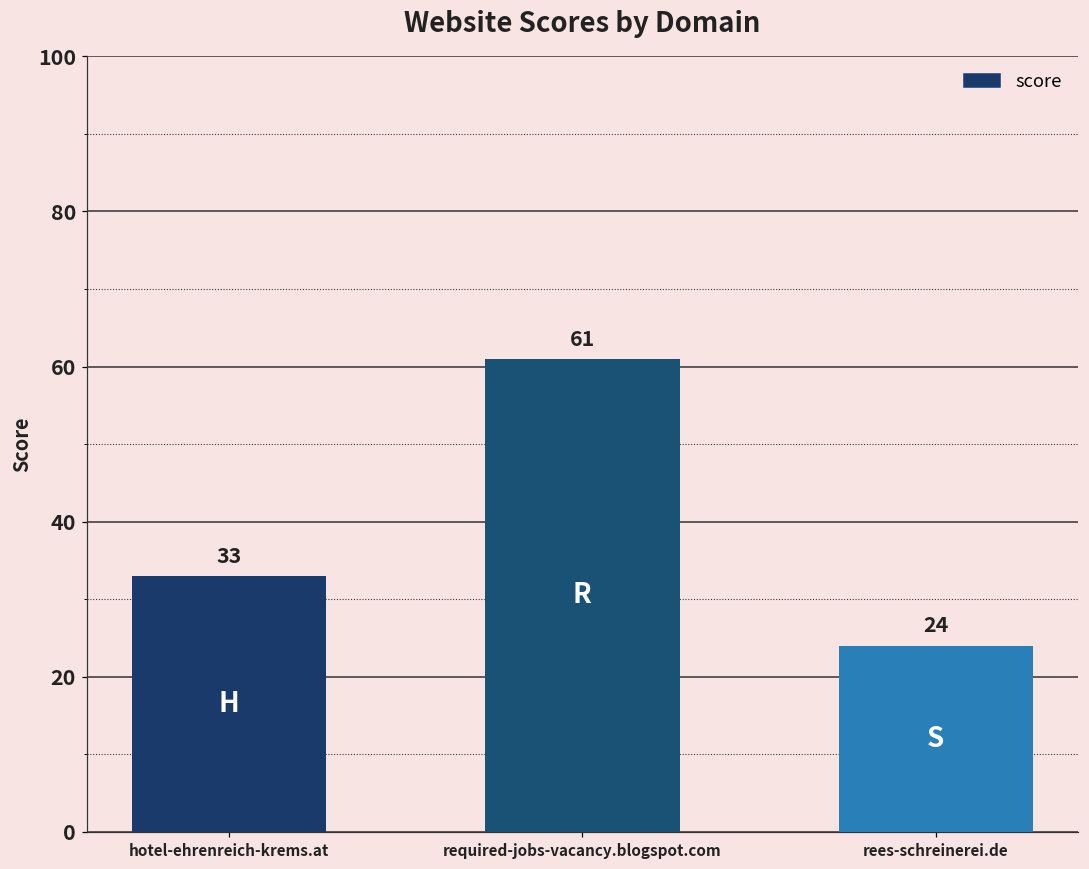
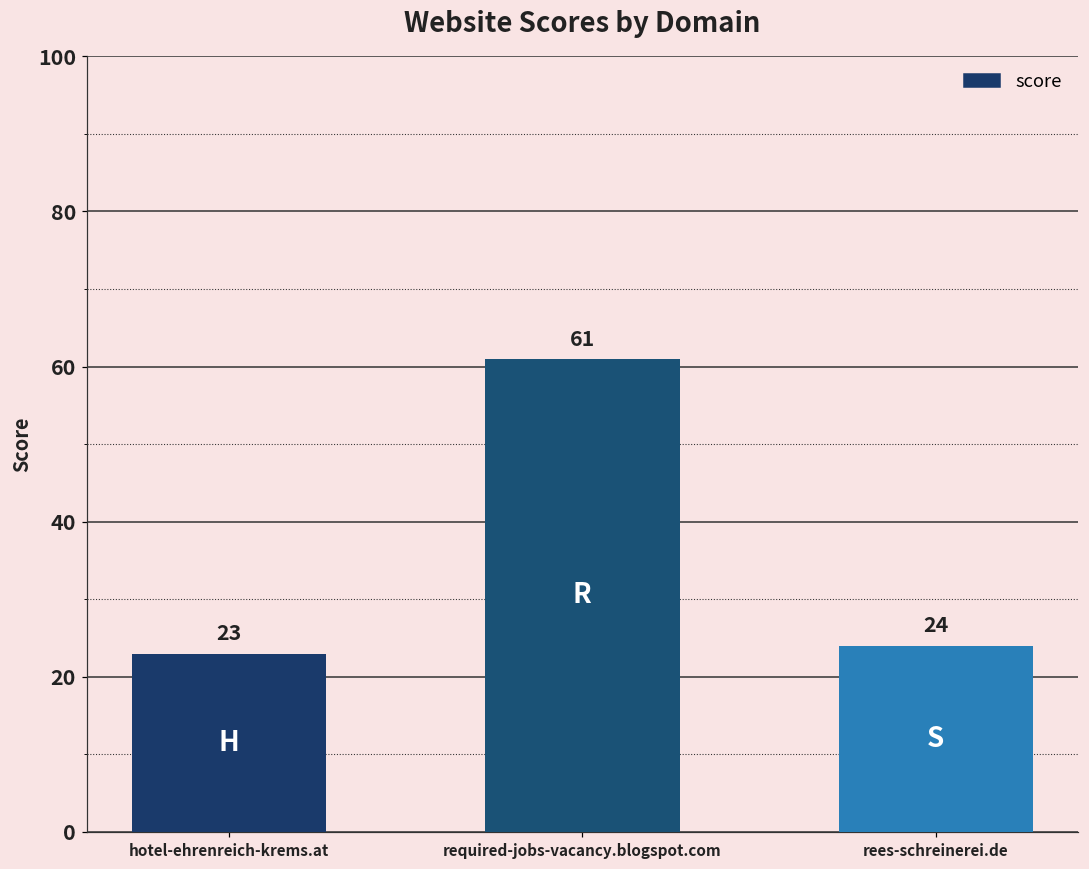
hotel-ehrenreich-krems.at: 33 -> 23
